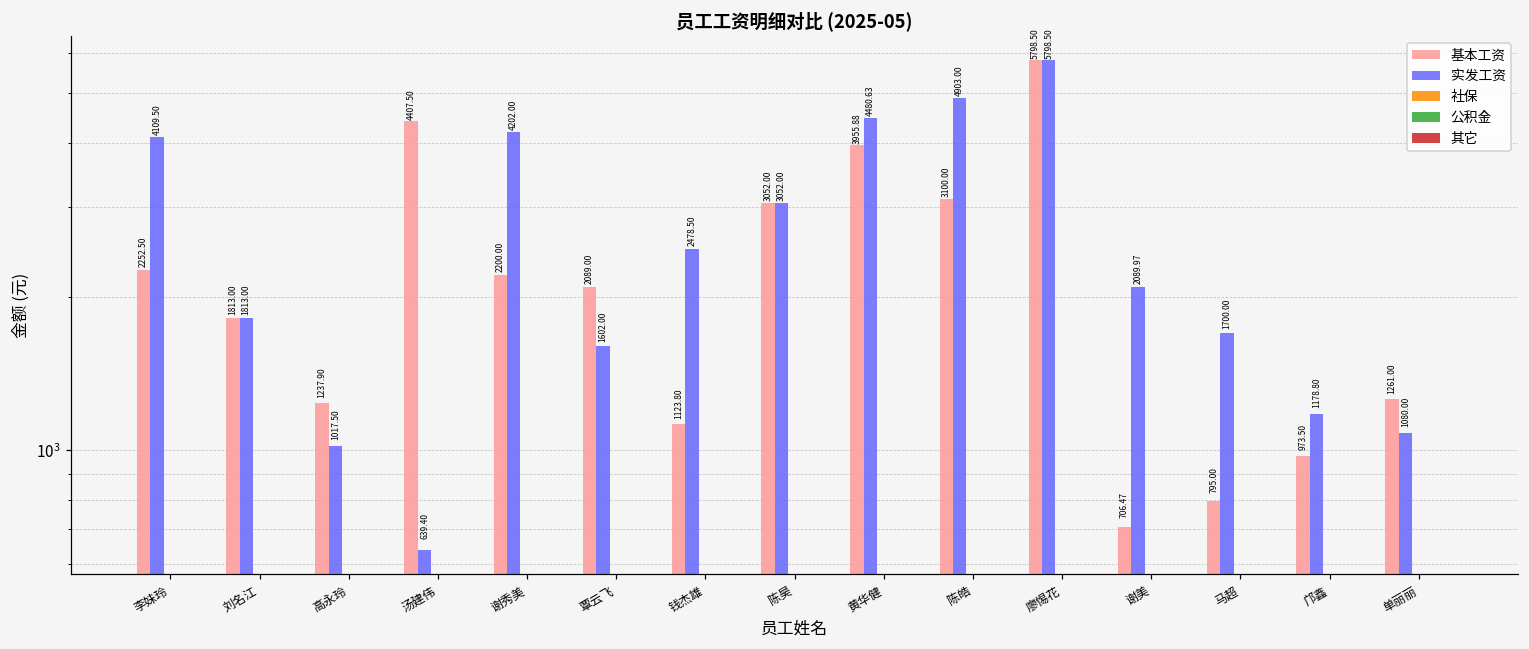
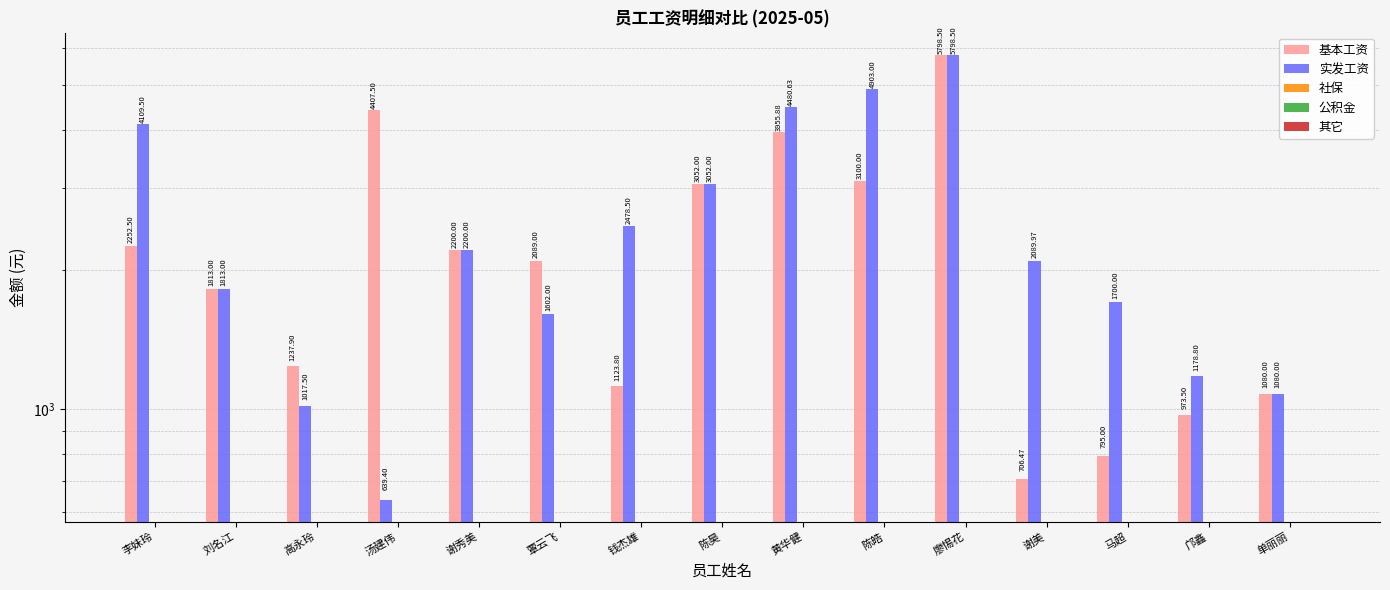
实发工资, 谢秀美: 4202.00 -> 2200.00
基本工资, 单丽丽: 1261.00 -> 1080.00
